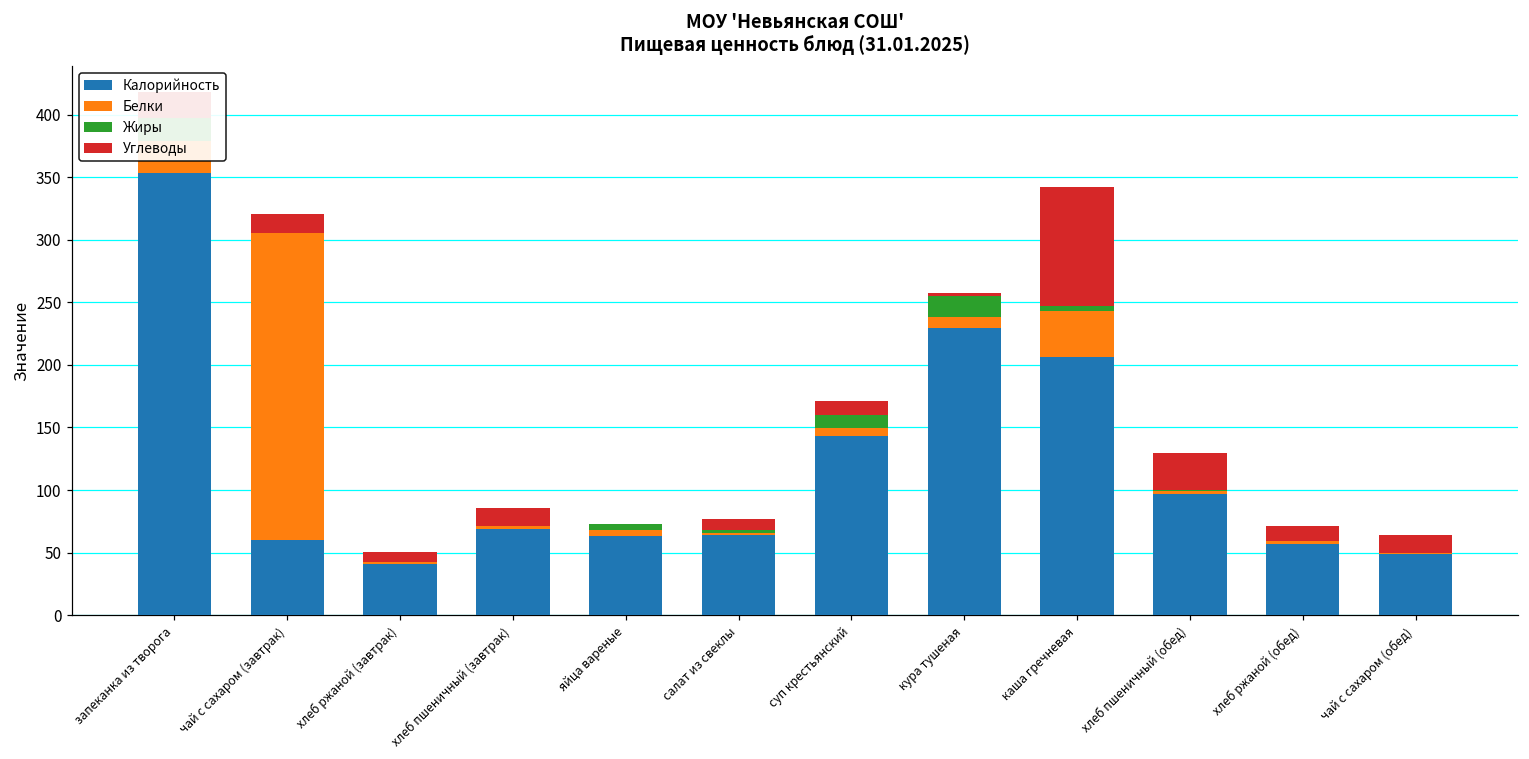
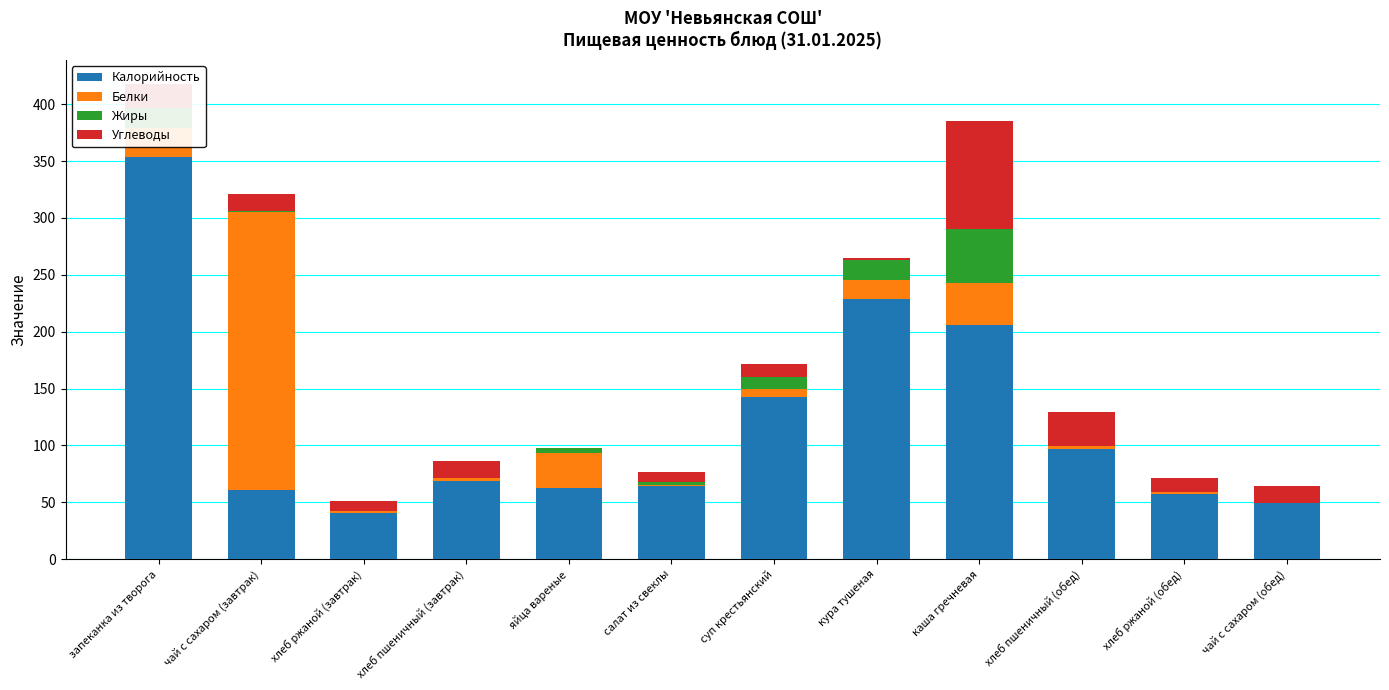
Белки, яйца вареные: 5 -> 30
Белки, кура тушеная: 9 -> 16
Жиры, каша гречневая: 5 -> 47
